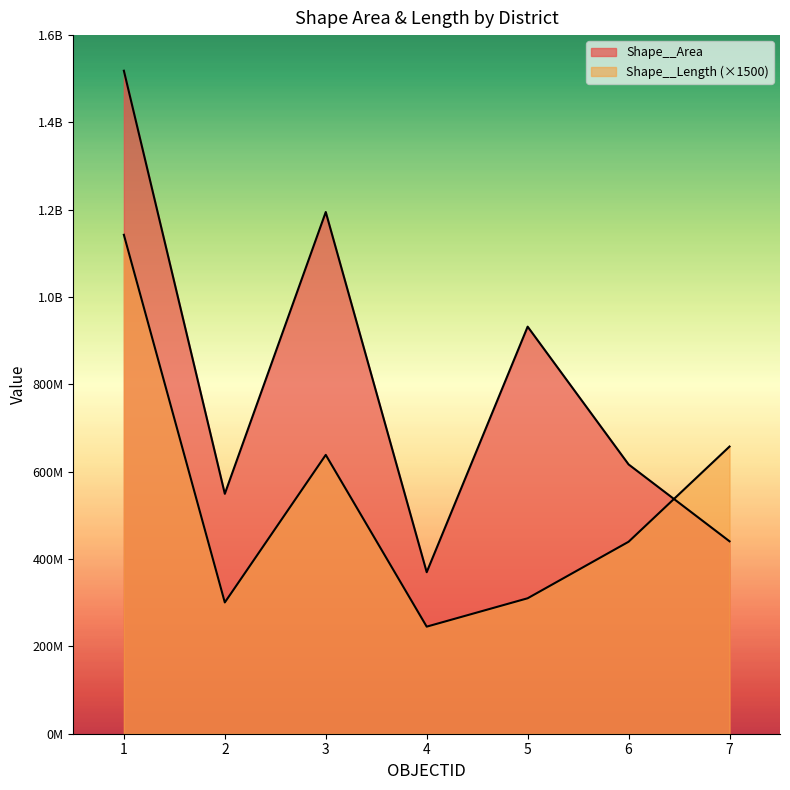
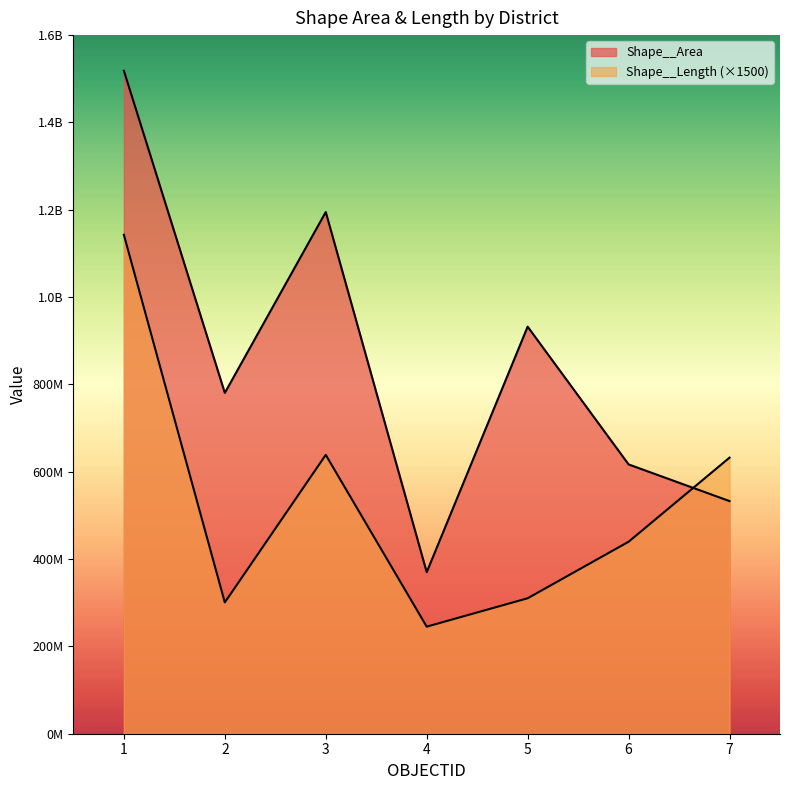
Shape__Area, 2: 550000000 -> 780000000
Shape__Area, 7: 440000000 -> 530000000
Shape__Length (×1500), 7: 660000000 -> 630000000
